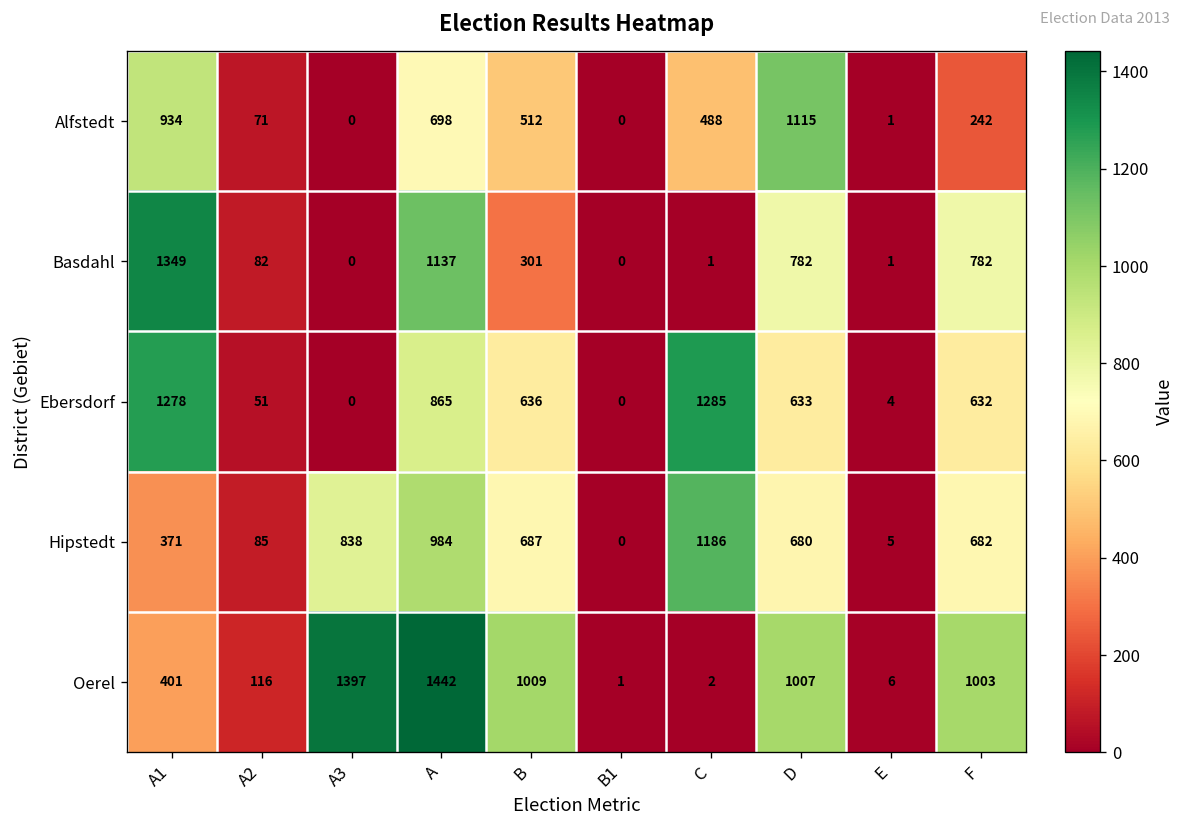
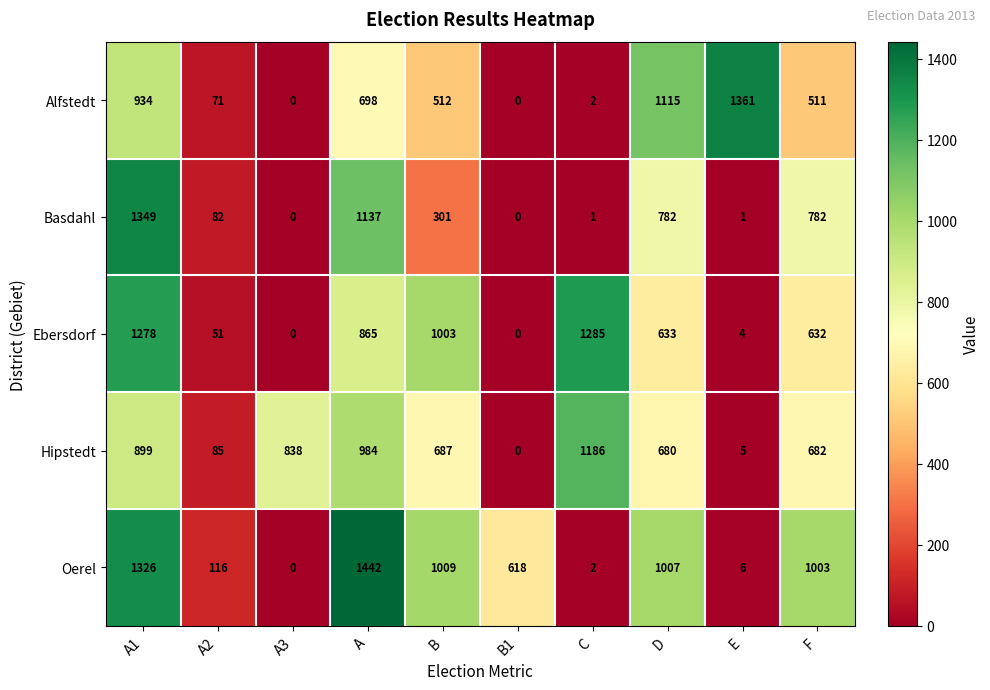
Alfstedt, C: 488 -> 2
Alfstedt, E: 1 -> 1361
Alfstedt, F: 242 -> 511
Ebersdorf, B: 636 -> 1003
Hipstedt, A1: 371 -> 899
Oerel, A1: 401 -> 1326
Oerel, A3: 1397 -> 0
Oerel, B1: 1 -> 618
